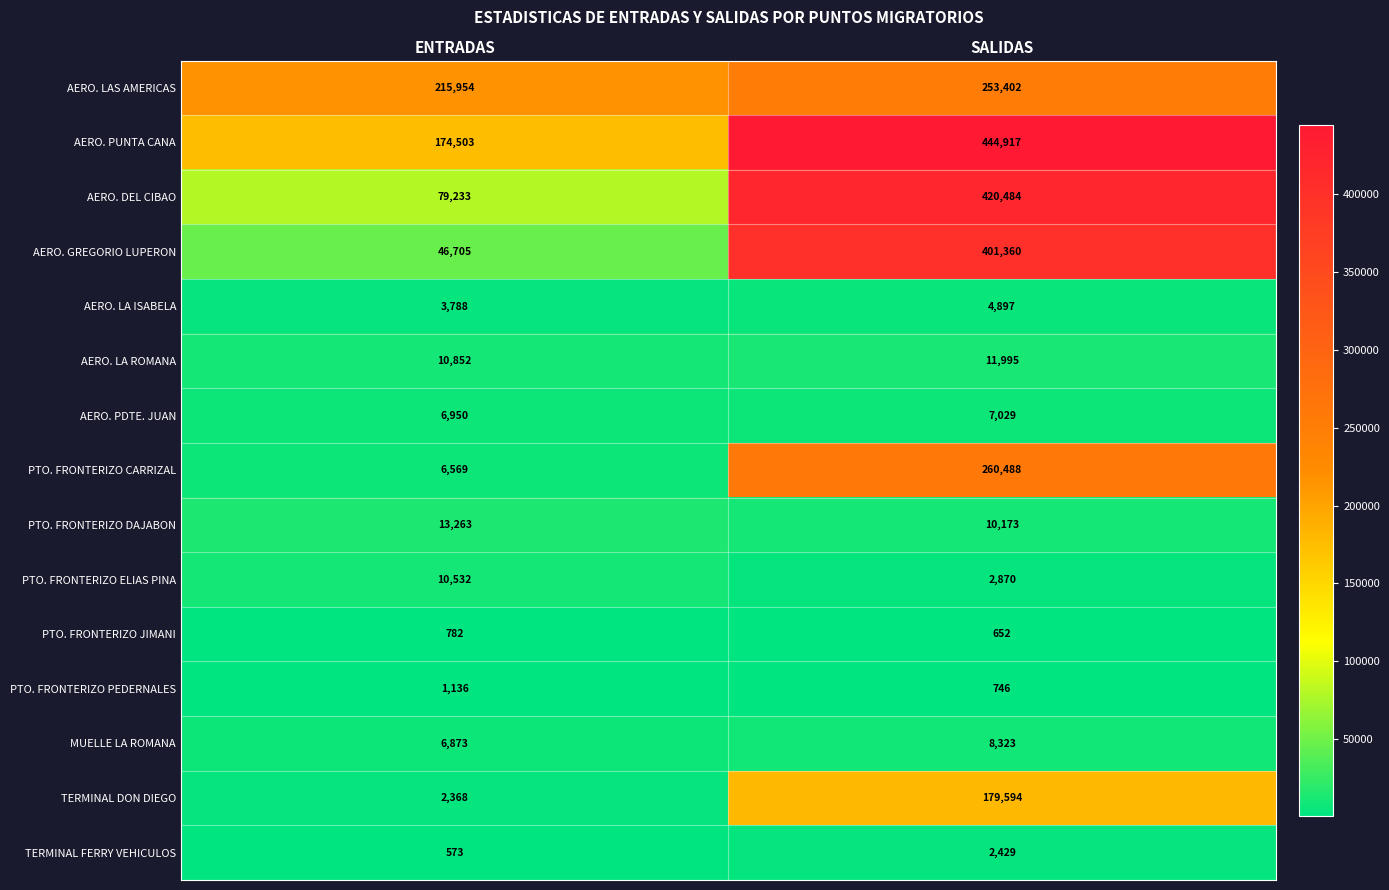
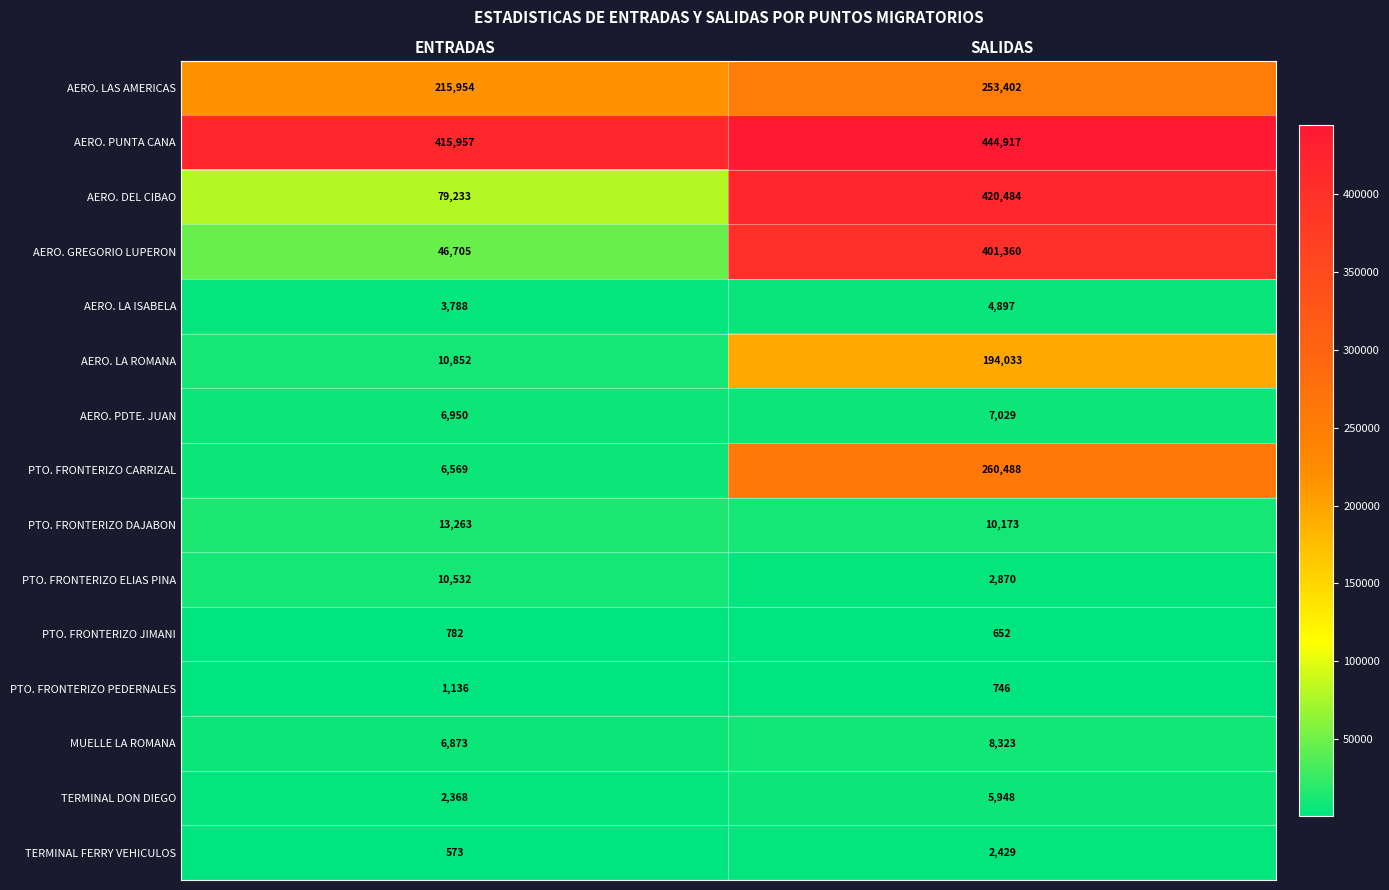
AERO. PUNTA CANA, ENTRADAS: 174,503 -> 415,957
AERO. LA ROMANA, SALIDAS: 11,995 -> 194,033
TERMINAL DON DIEGO, SALIDAS: 179,594 -> 5,948
